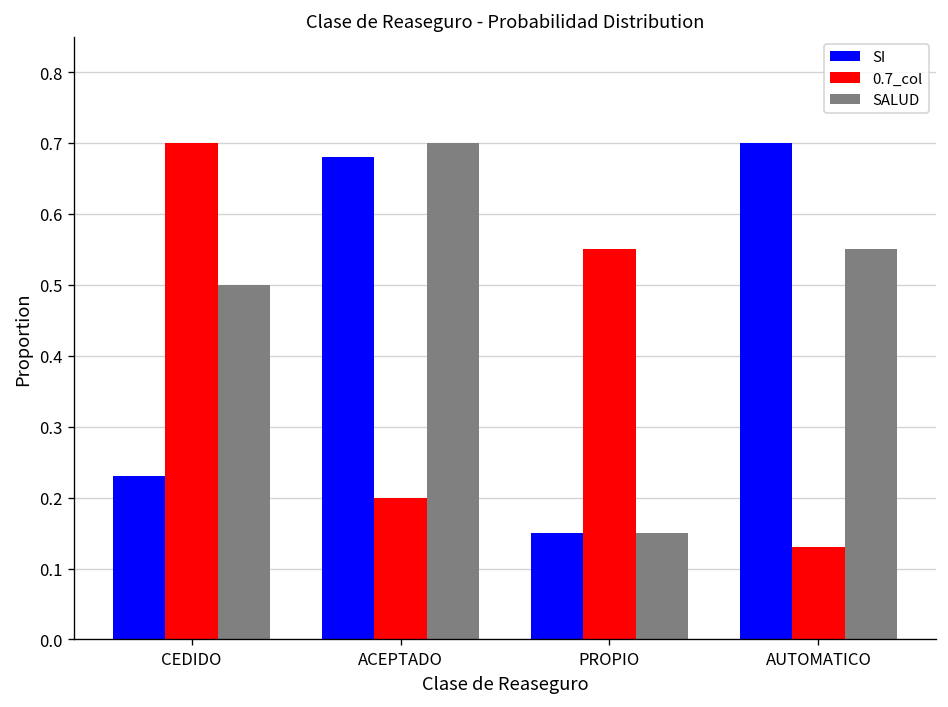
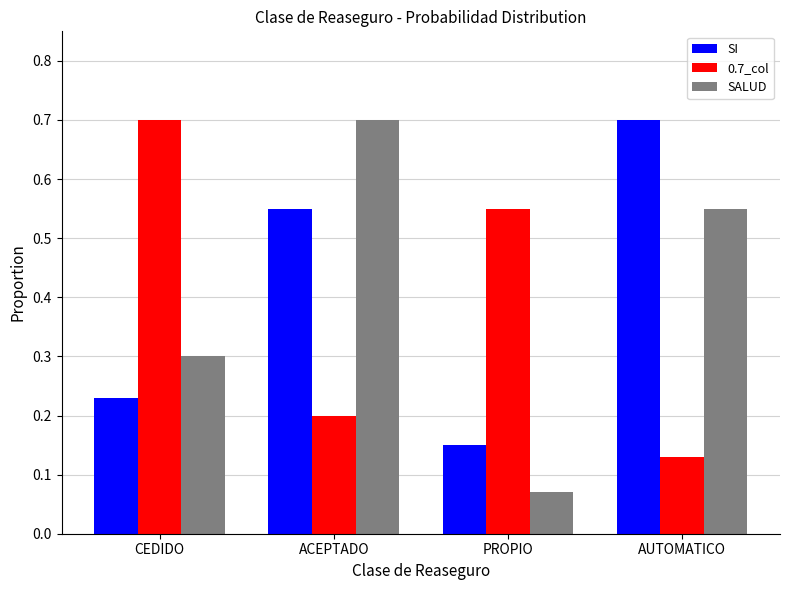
SALUD, CEDIDO: 0.5 -> 0.3
SI, ACEPTADO: 0.68 -> 0.55
SALUD, PROPIO: 0.15 -> 0.07
